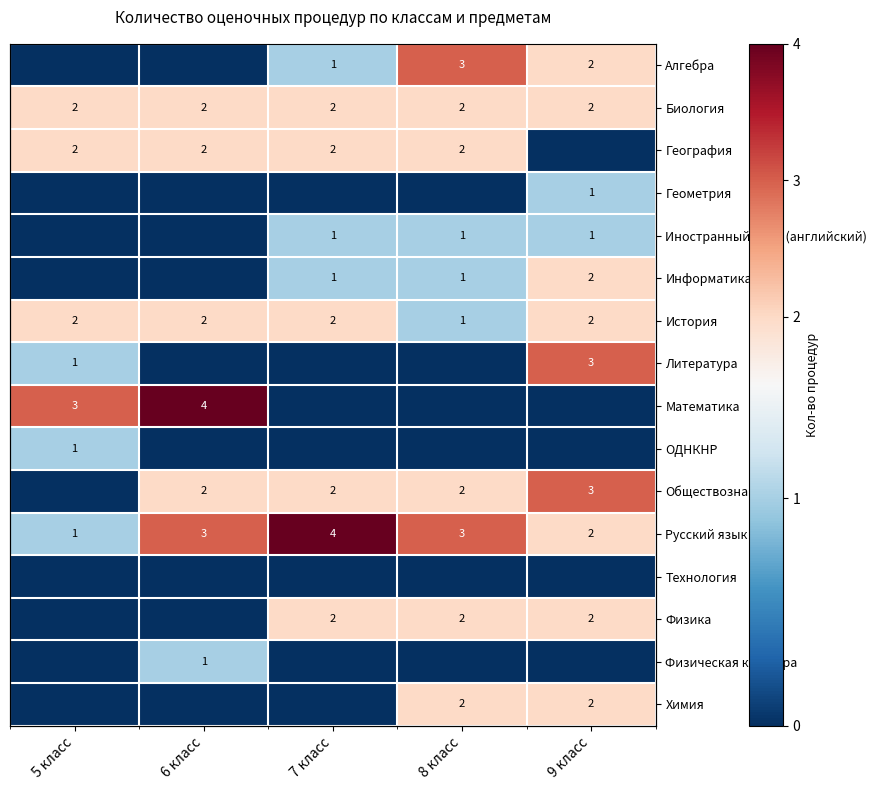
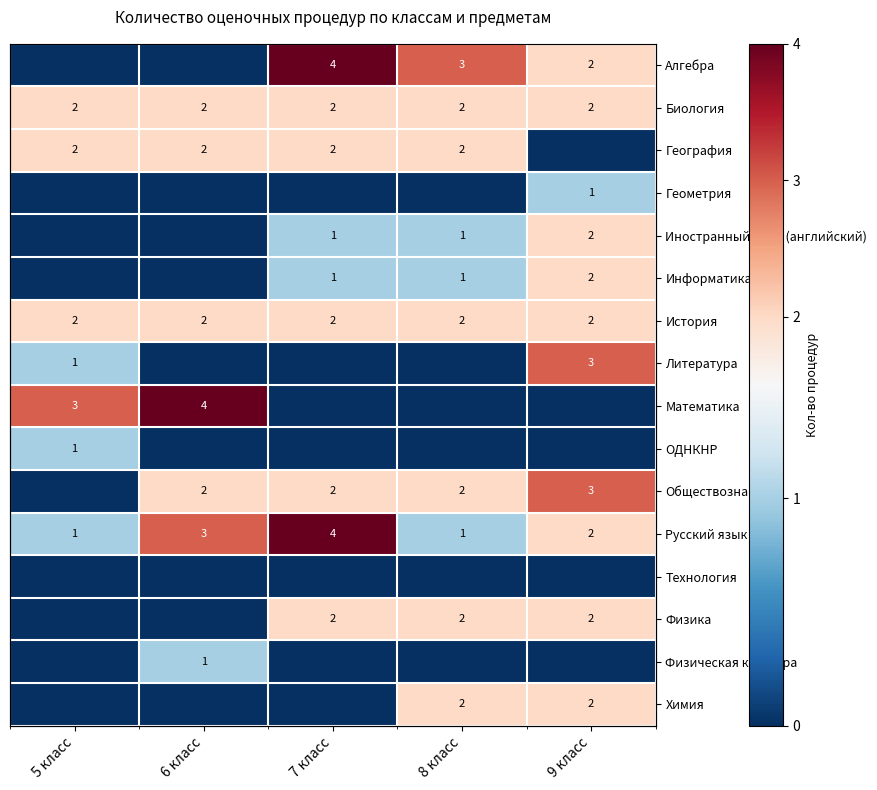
Алгебра, 7 класс: 1 -> 4
Иностранный язык (английский), 9 класс: 1 -> 2
История, 8 класс: 1 -> 2
Русский язык, 8 класс: 3 -> 1
